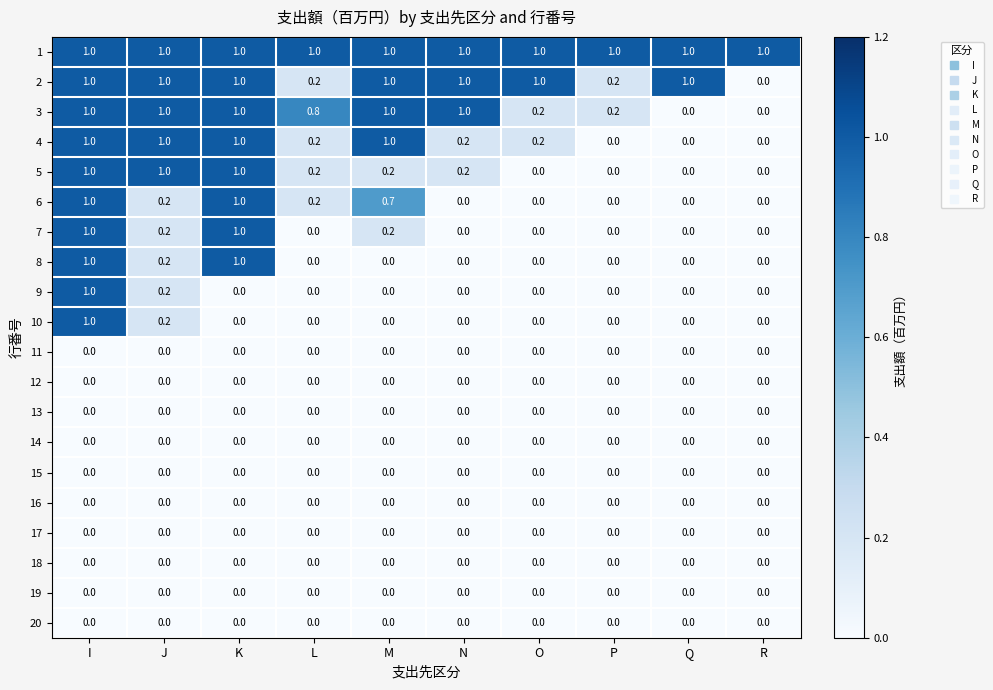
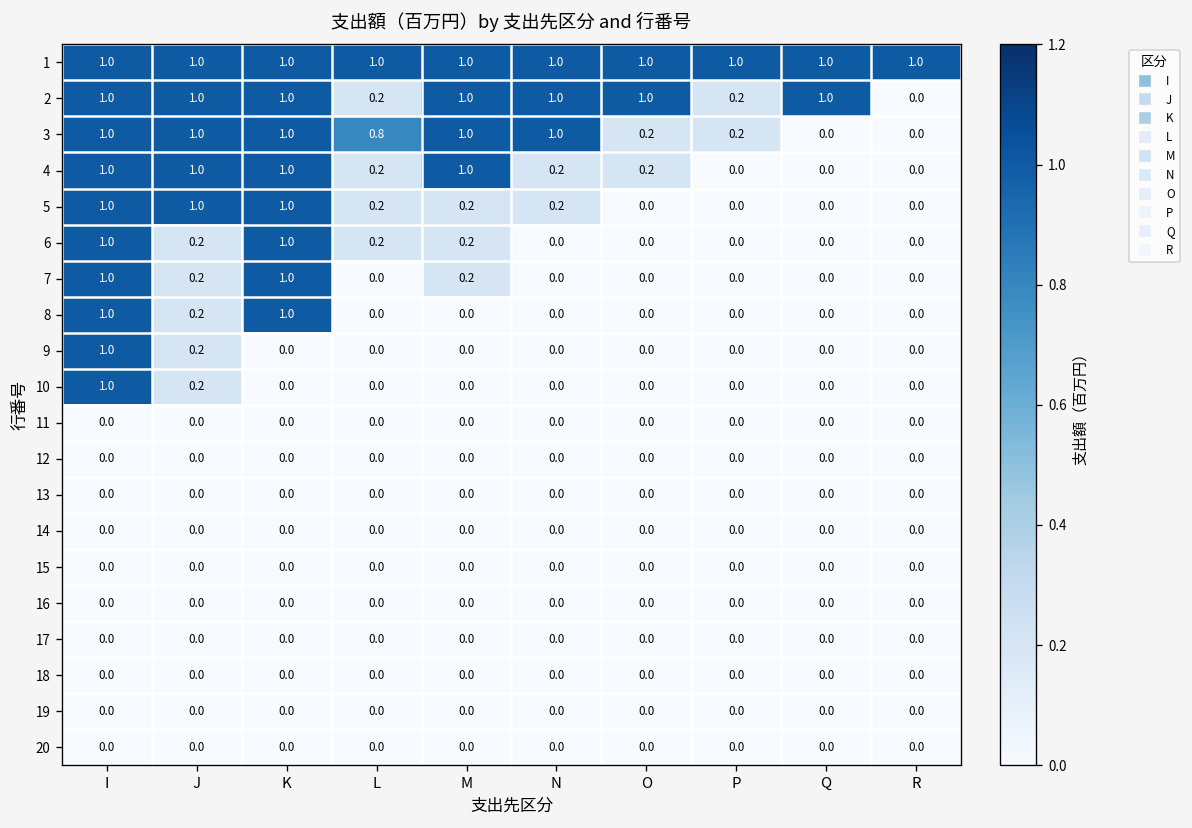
6, M: 0.7 -> 0.2
